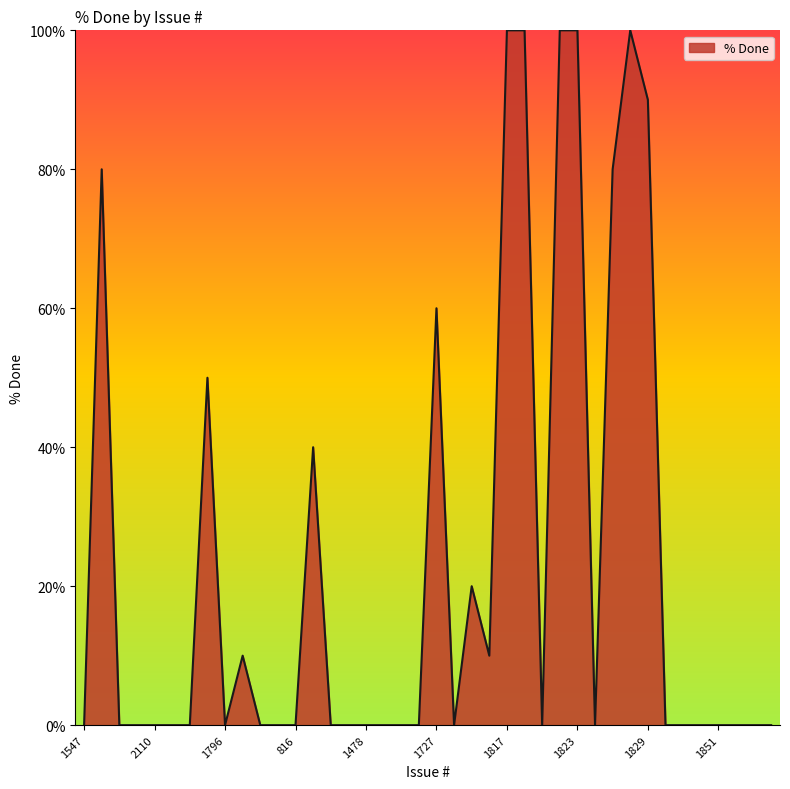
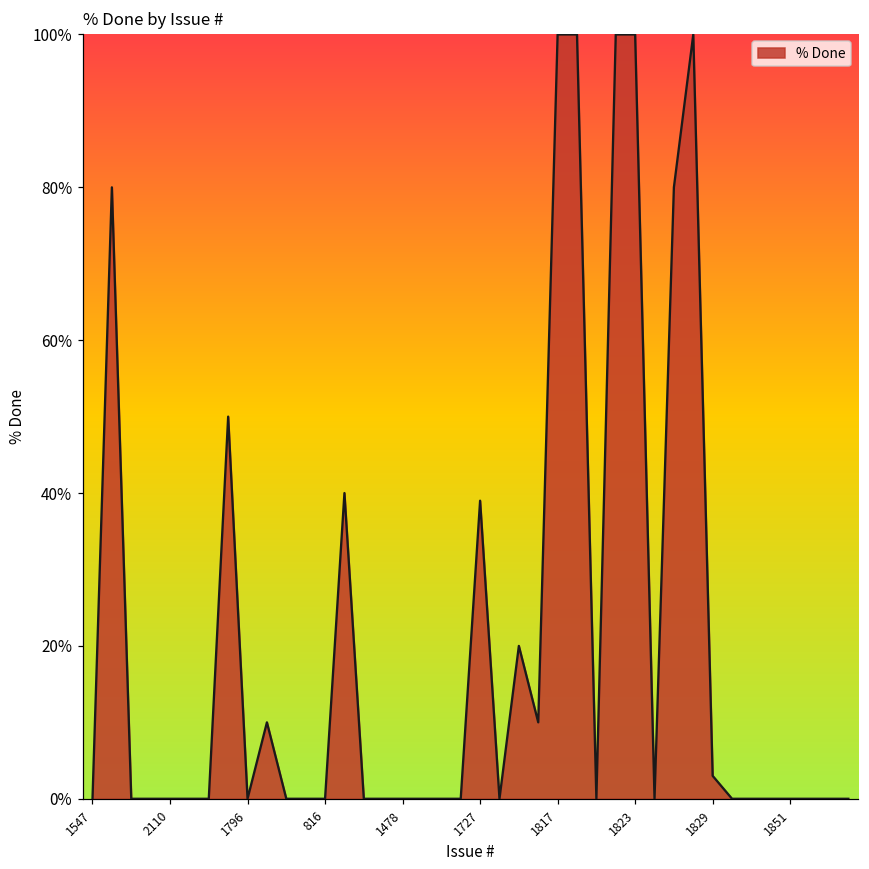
1727: 60% -> 39%
1829: 90% -> 3%
